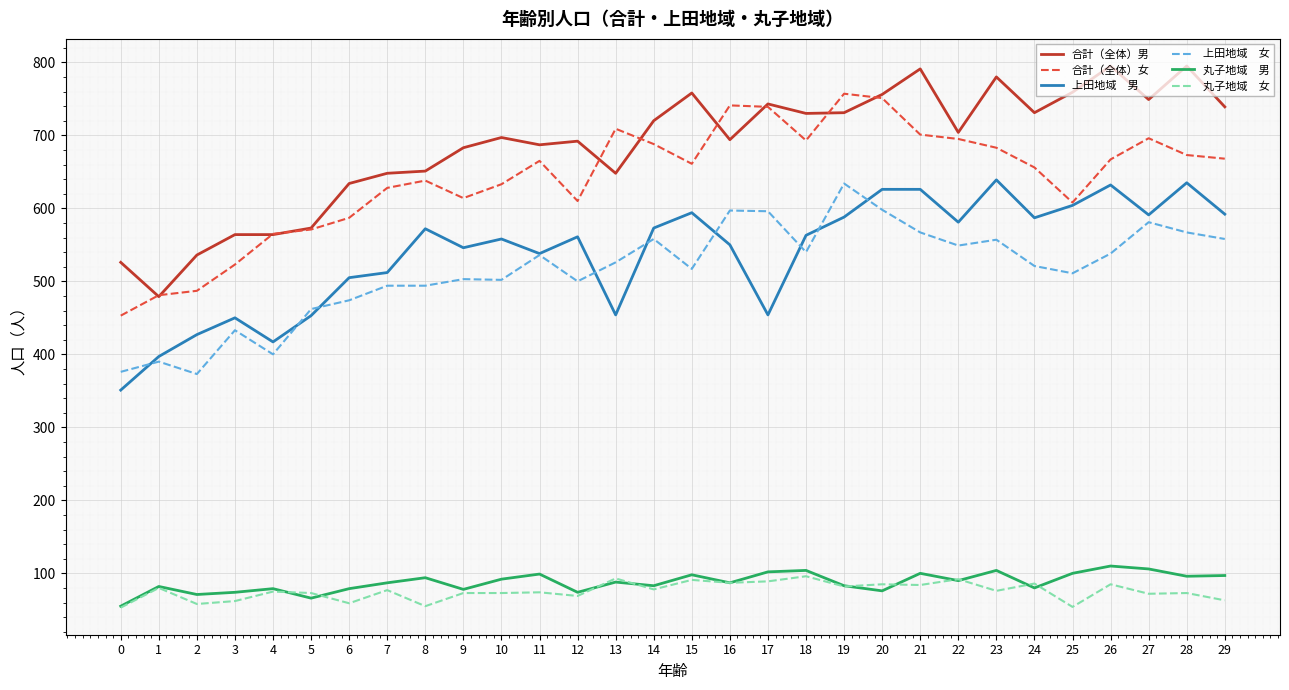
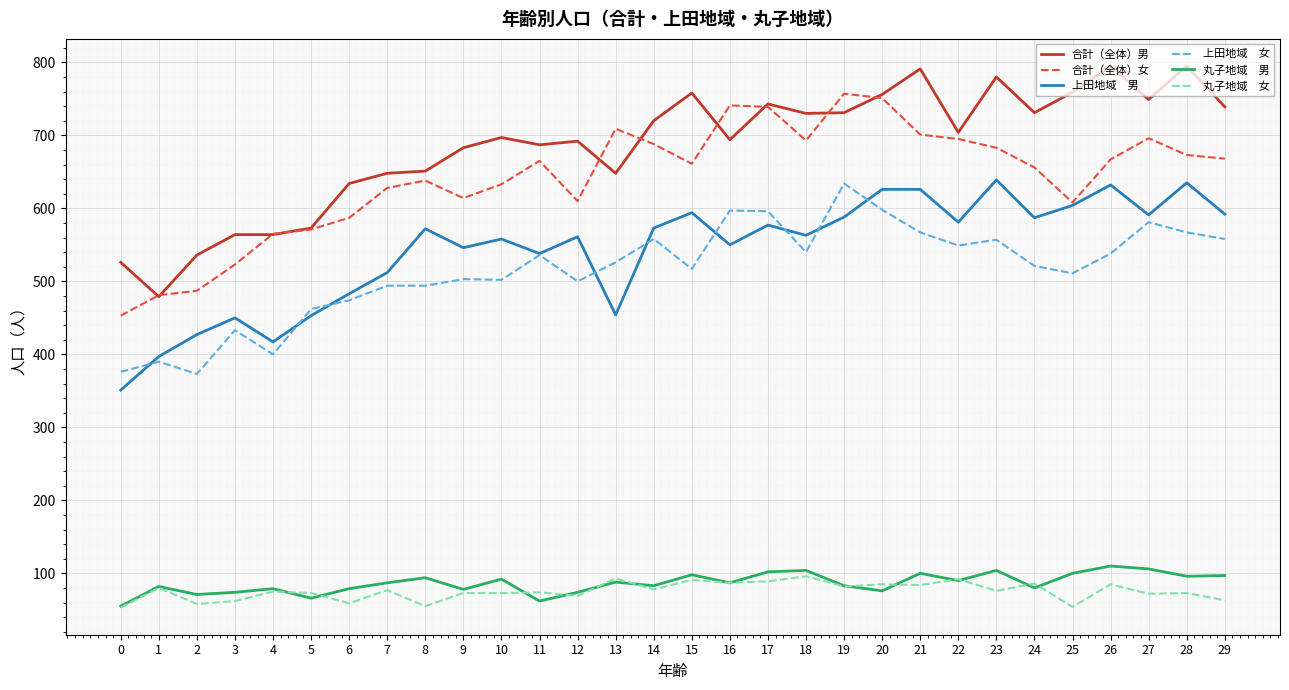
上田地域 男, 6: 510 -> 480
丸子地域 男, 11: 100 -> 60
上田地域 男, 17: 450 -> 580
